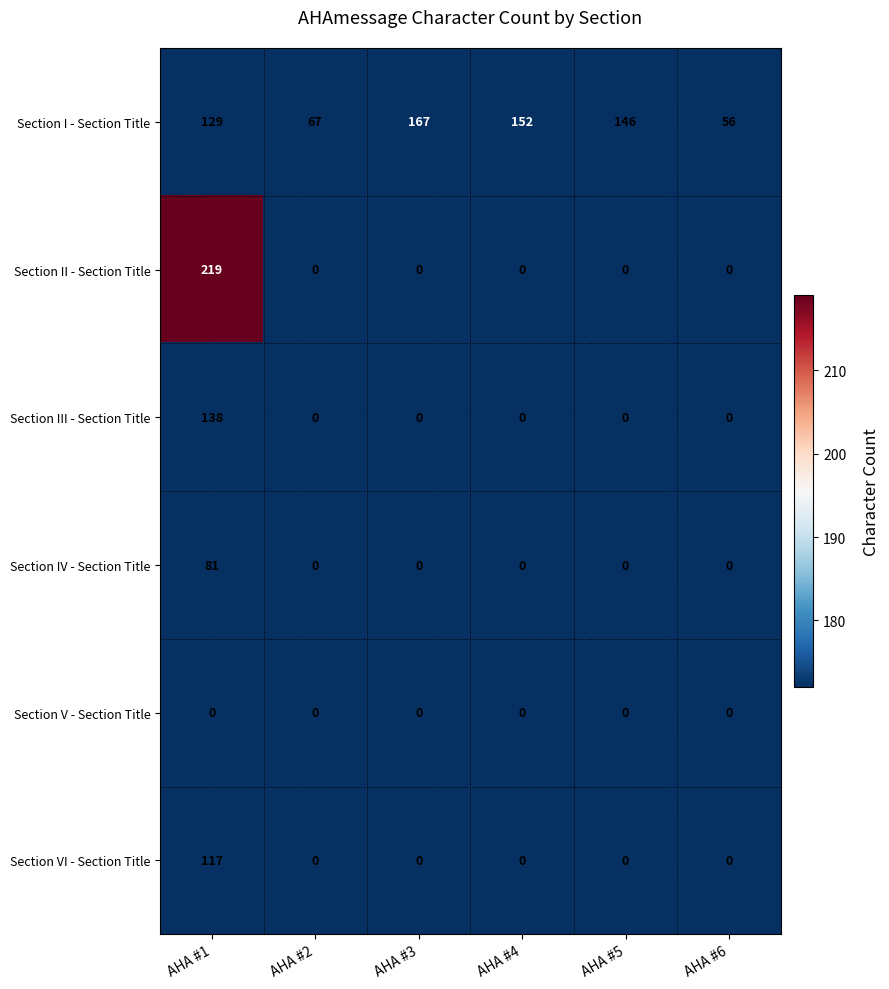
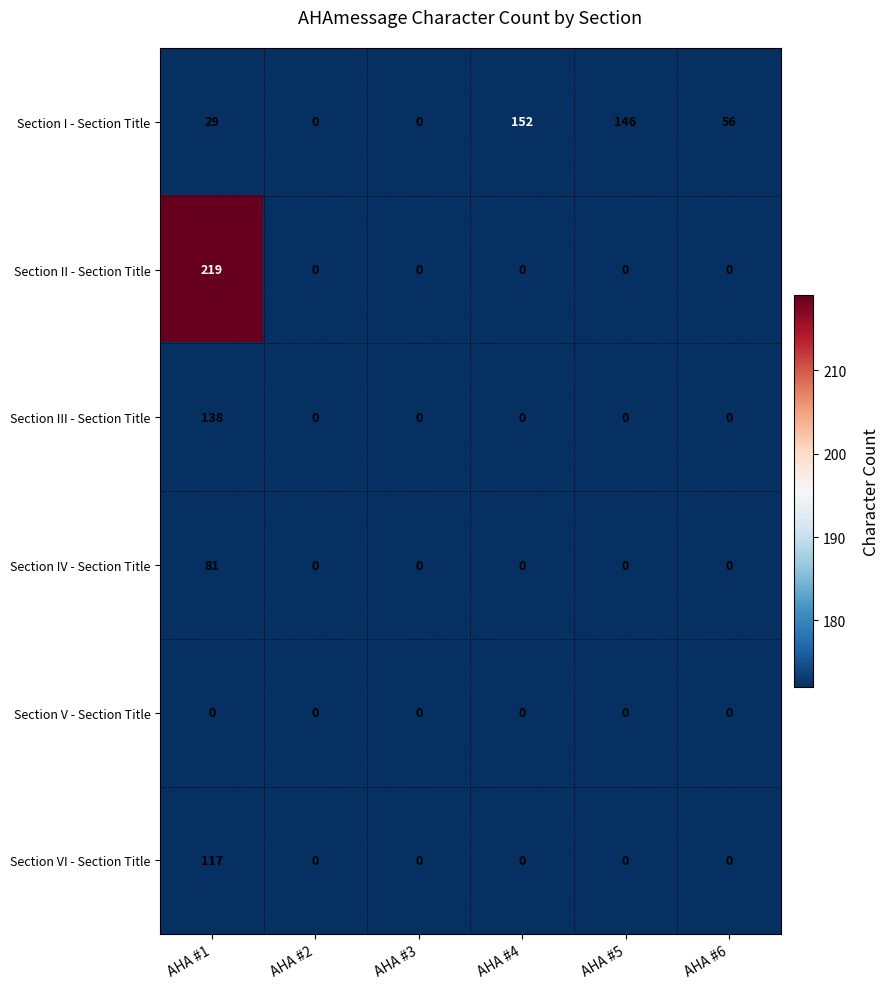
Section I - Section Title, AHA #1: 129 -> 29
Section I - Section Title, AHA #2: 67 -> 0
Section I - Section Title, AHA #3: 167 -> 0
